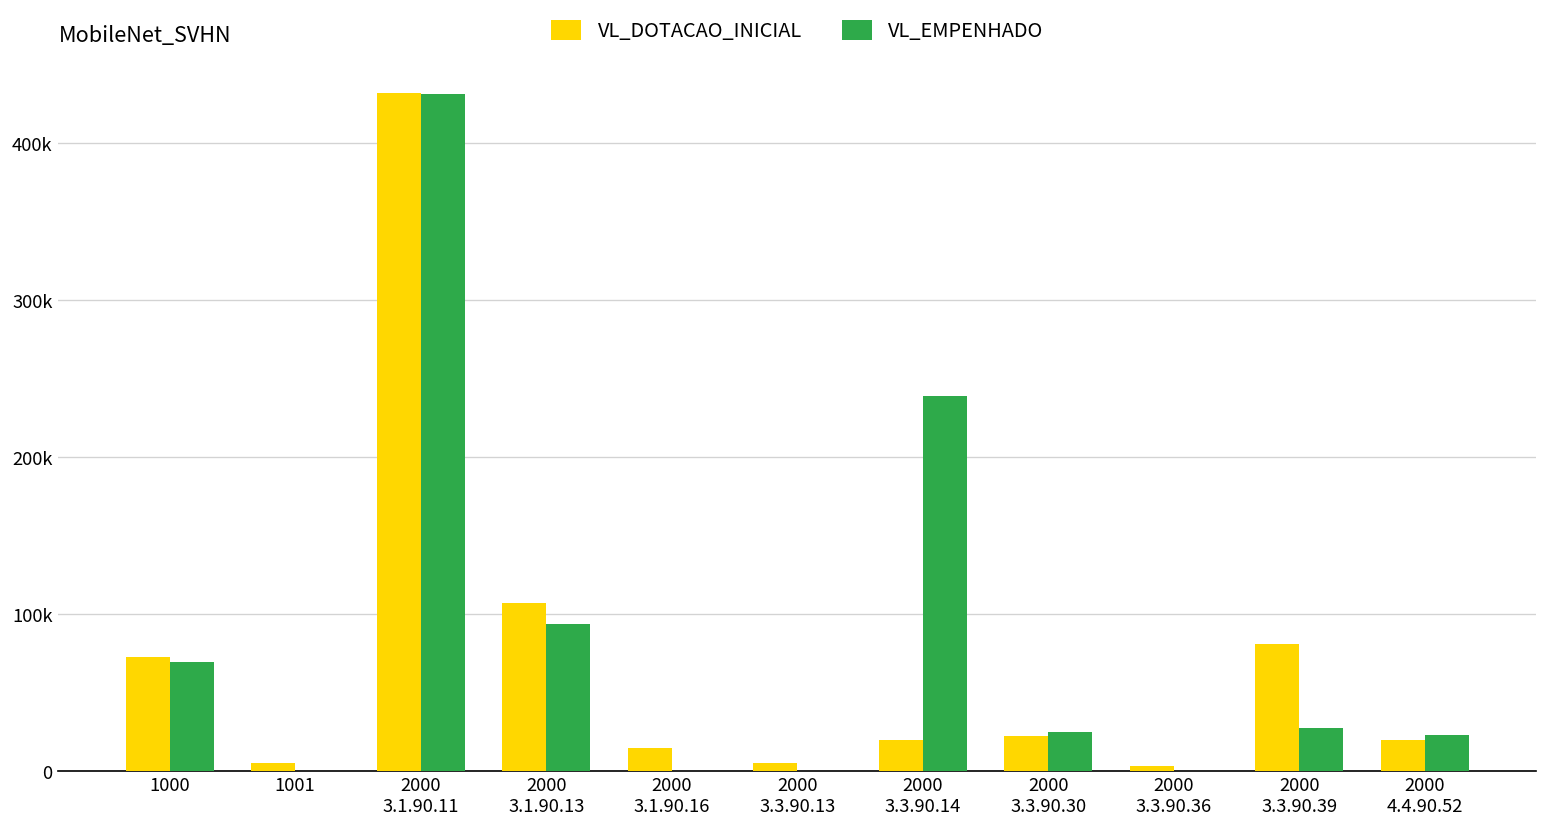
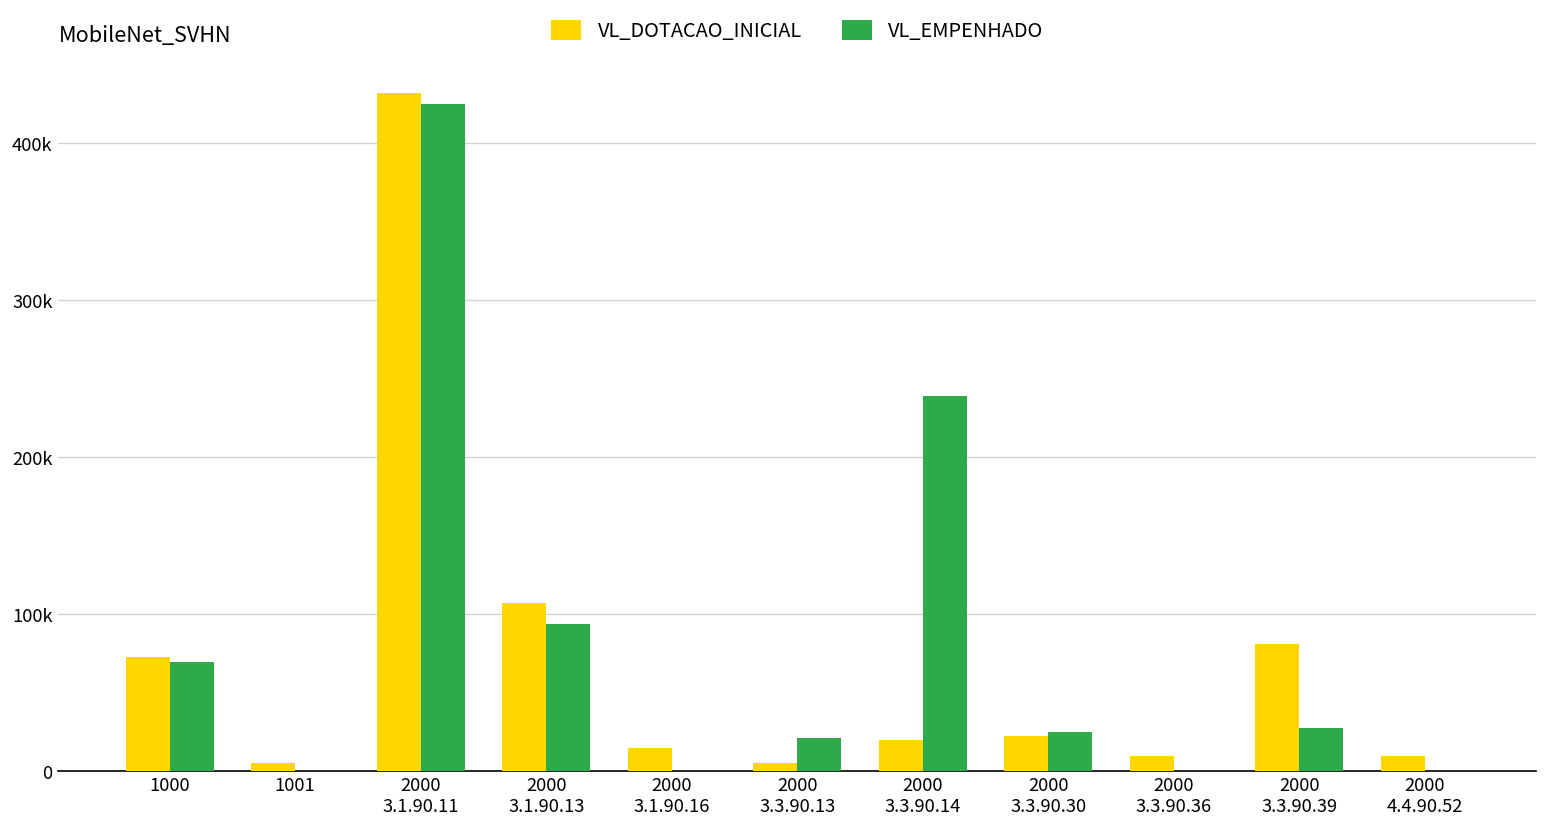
VL_EMPENHADO, 2000 3.1.90.11: 432000 -> 425000
VL_EMPENHADO, 2000 3.3.90.13: 0 -> 21000
VL_DOTACAO_INICIAL, 2000 3.3.90.36: 3000 -> 10000
VL_DOTACAO_INICIAL, 2000 4.4.90.52: 20000 -> 9000
VL_EMPENHADO, 2000 4.4.90.52: 23000 -> 0
